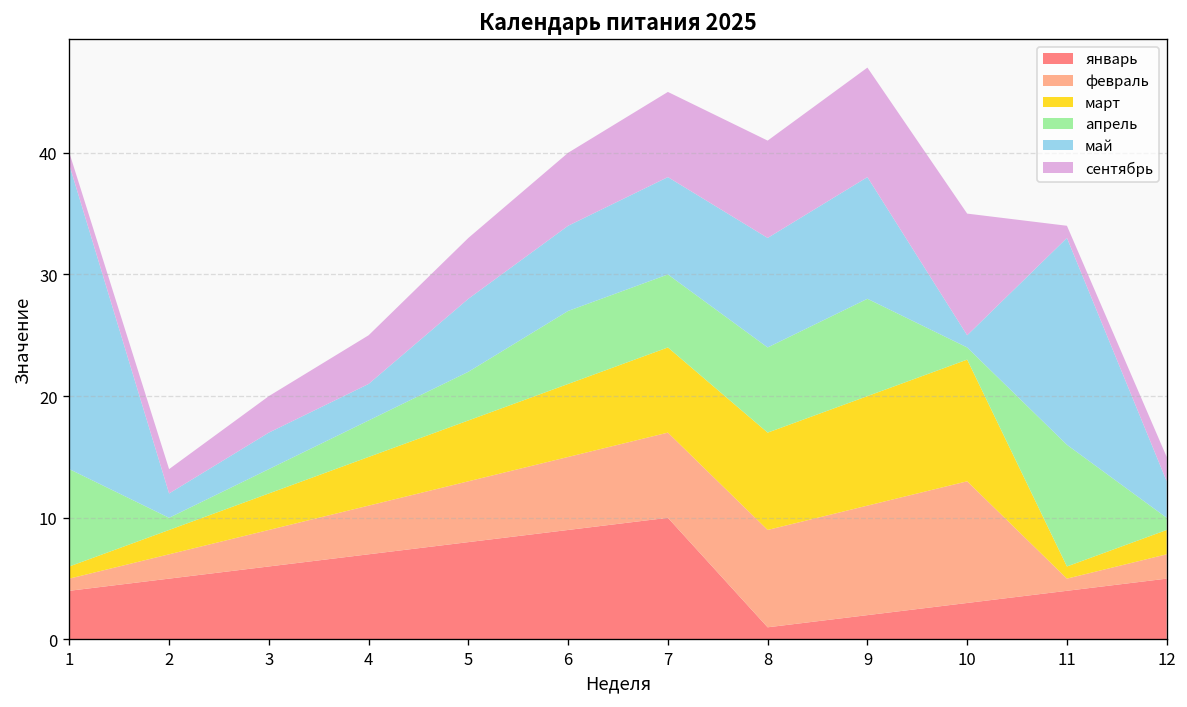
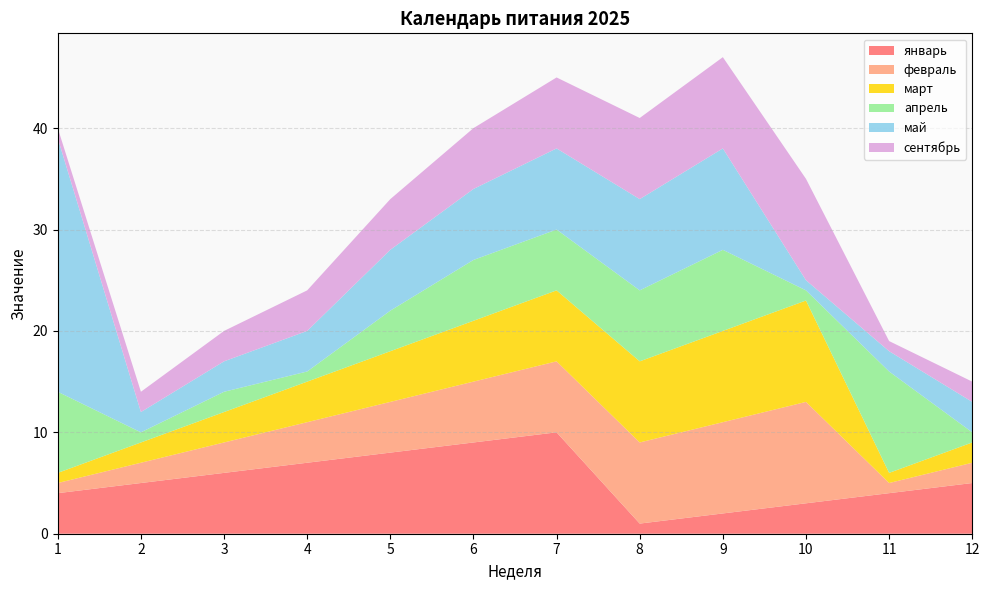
апрель, 4: 3 -> 1
май, 4: 3 -> 4
май, 11: 17 -> 2
